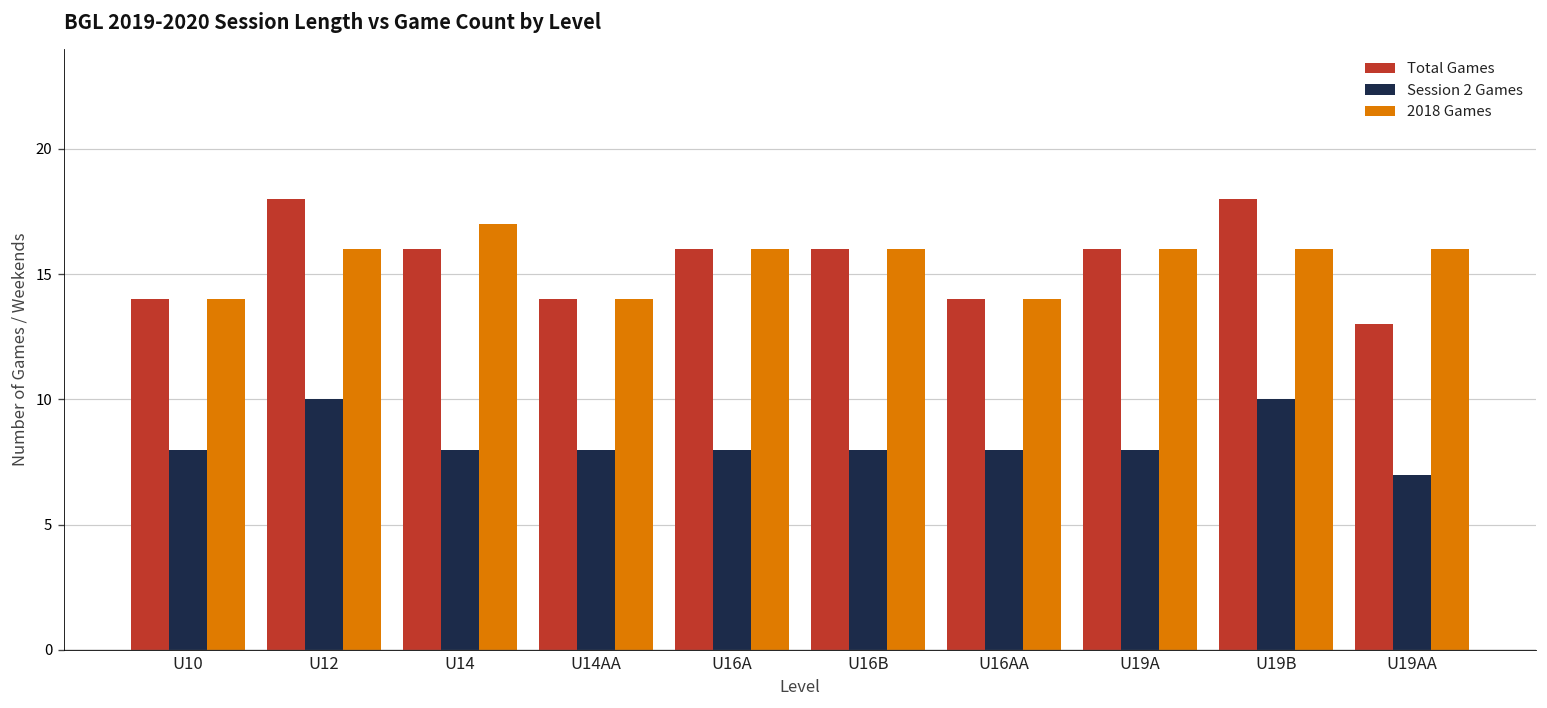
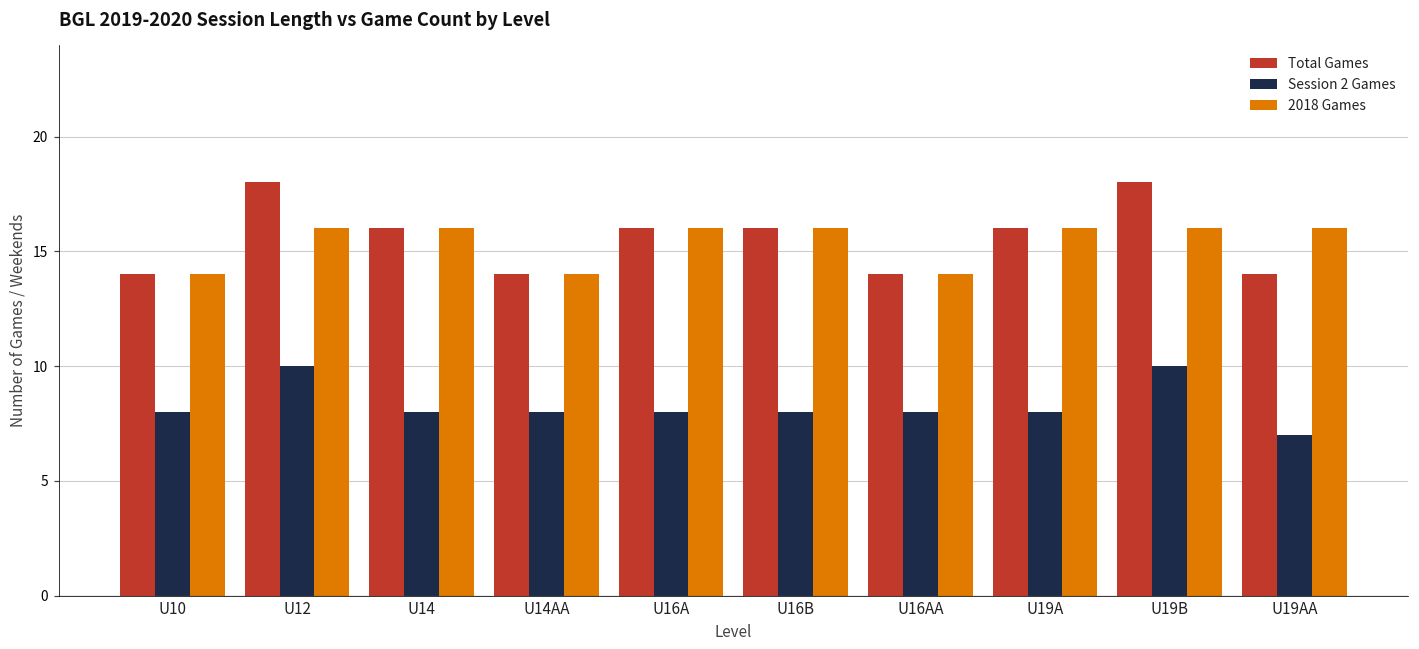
2018 Games, U14: 17 -> 16
Total Games, U19AA: 13 -> 14
